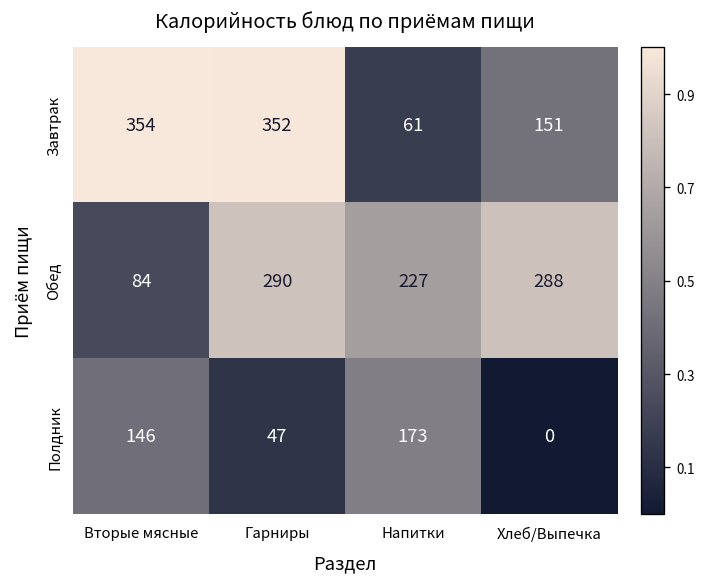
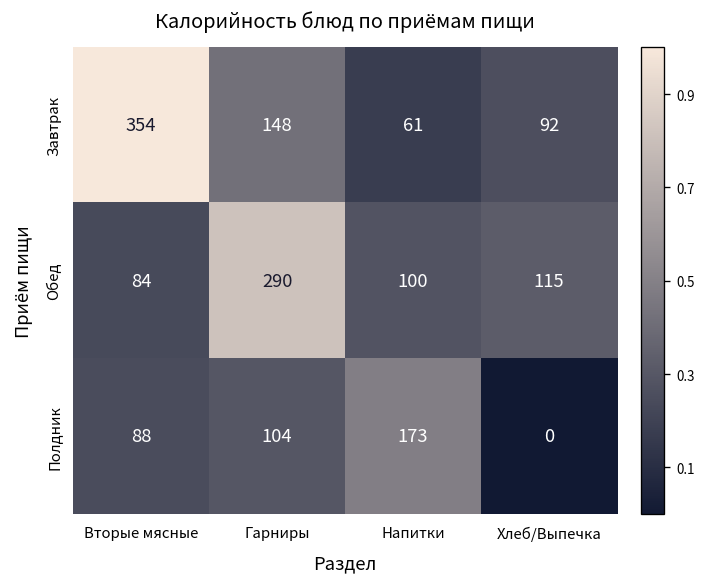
Завтрак, Гарниры: 352 -> 148
Завтрак, Хлеб/Выпечка: 151 -> 92
Обед, Напитки: 227 -> 100
Обед, Хлеб/Выпечка: 288 -> 115
Полдник, Вторые мясные: 146 -> 88
Полдник, Гарниры: 47 -> 104
